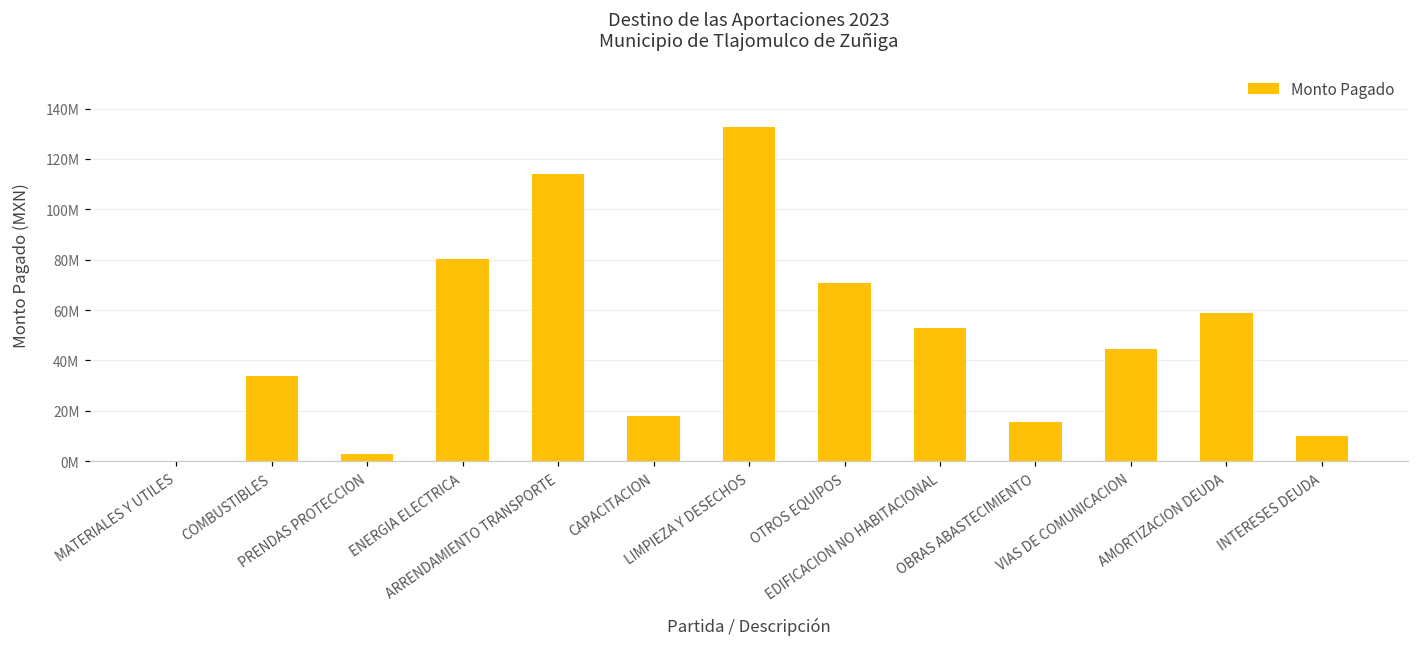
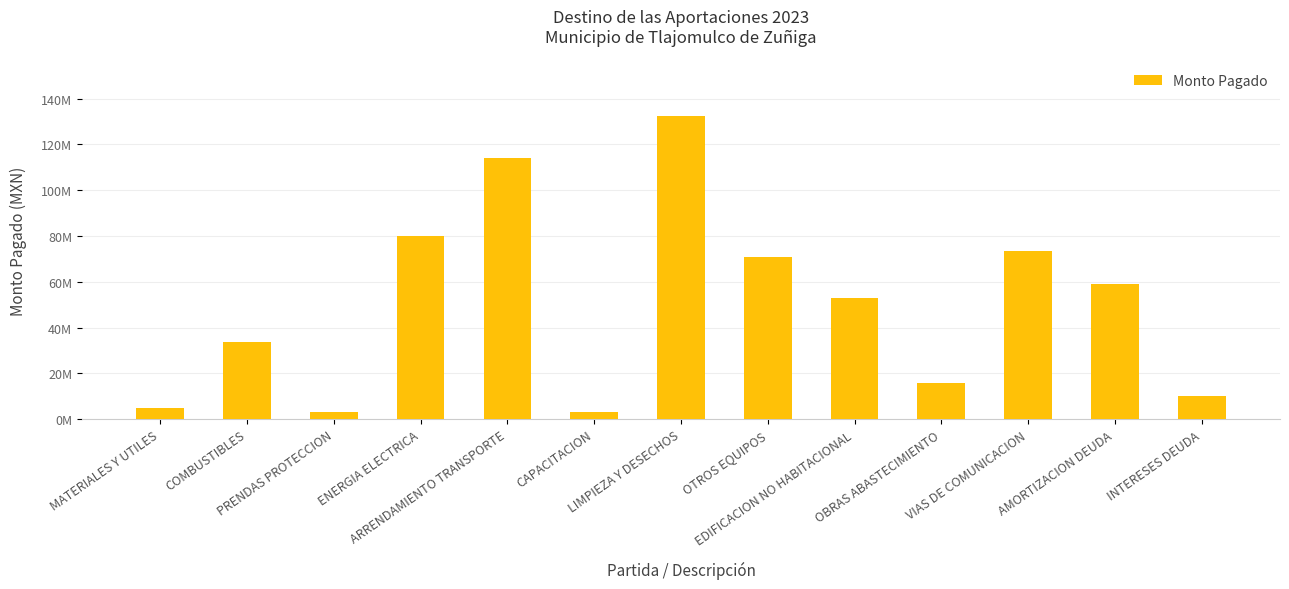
MATERIALES Y UTILES: 0 -> 5000000
CAPACITACION: 18000000 -> 3000000
VIAS DE COMUNICACION: 44000000 -> 74000000
